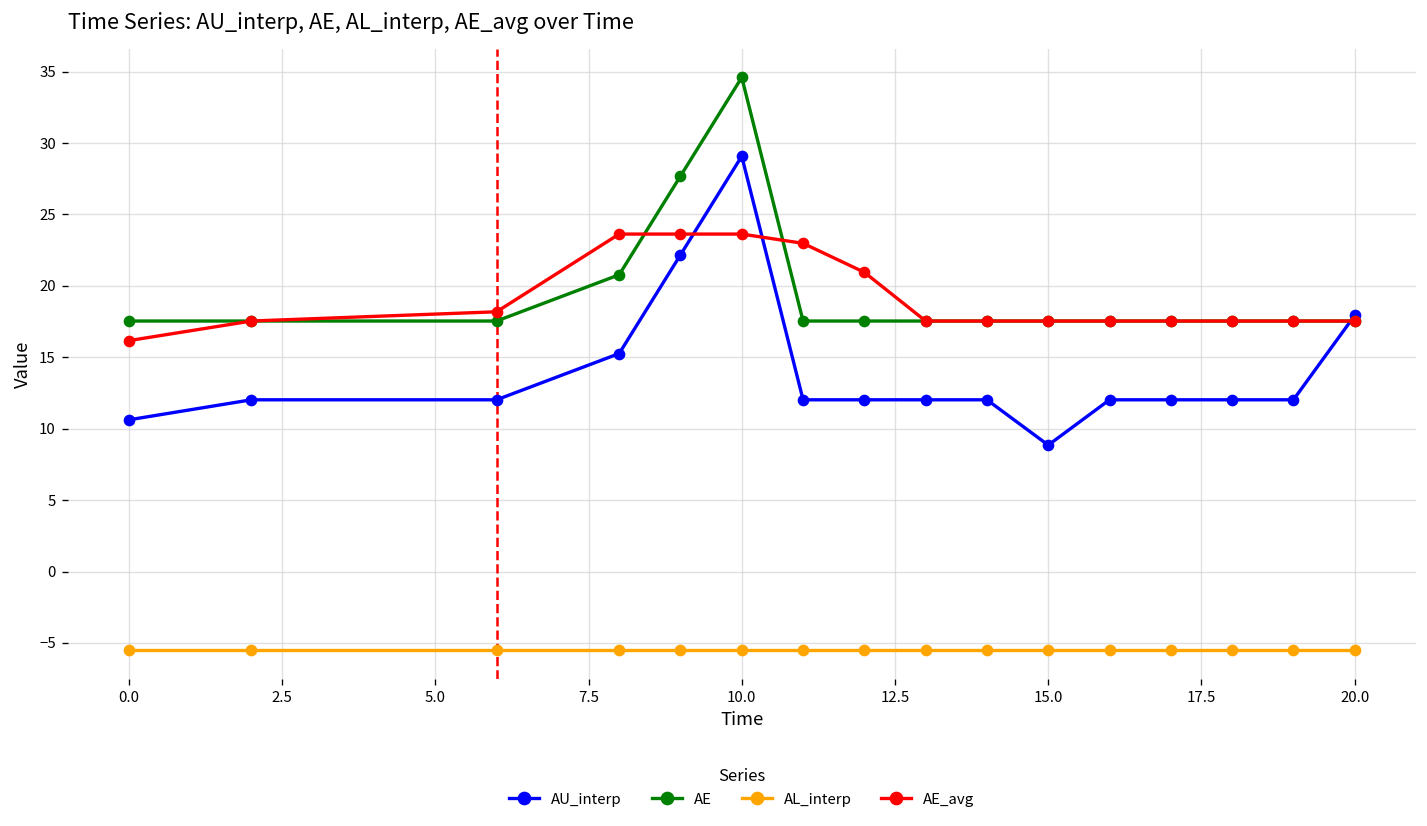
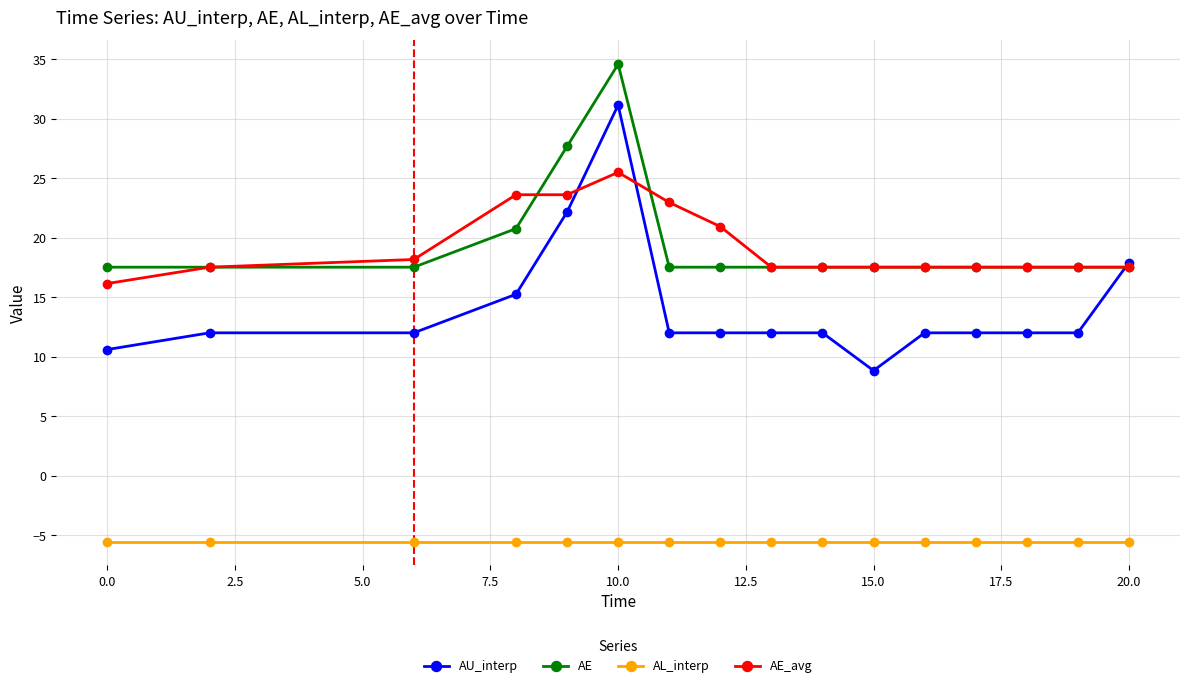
AU_interp, 10.0: 29.1 -> 31.2
AE_avg, 10.0: 23.6 -> 25.5
